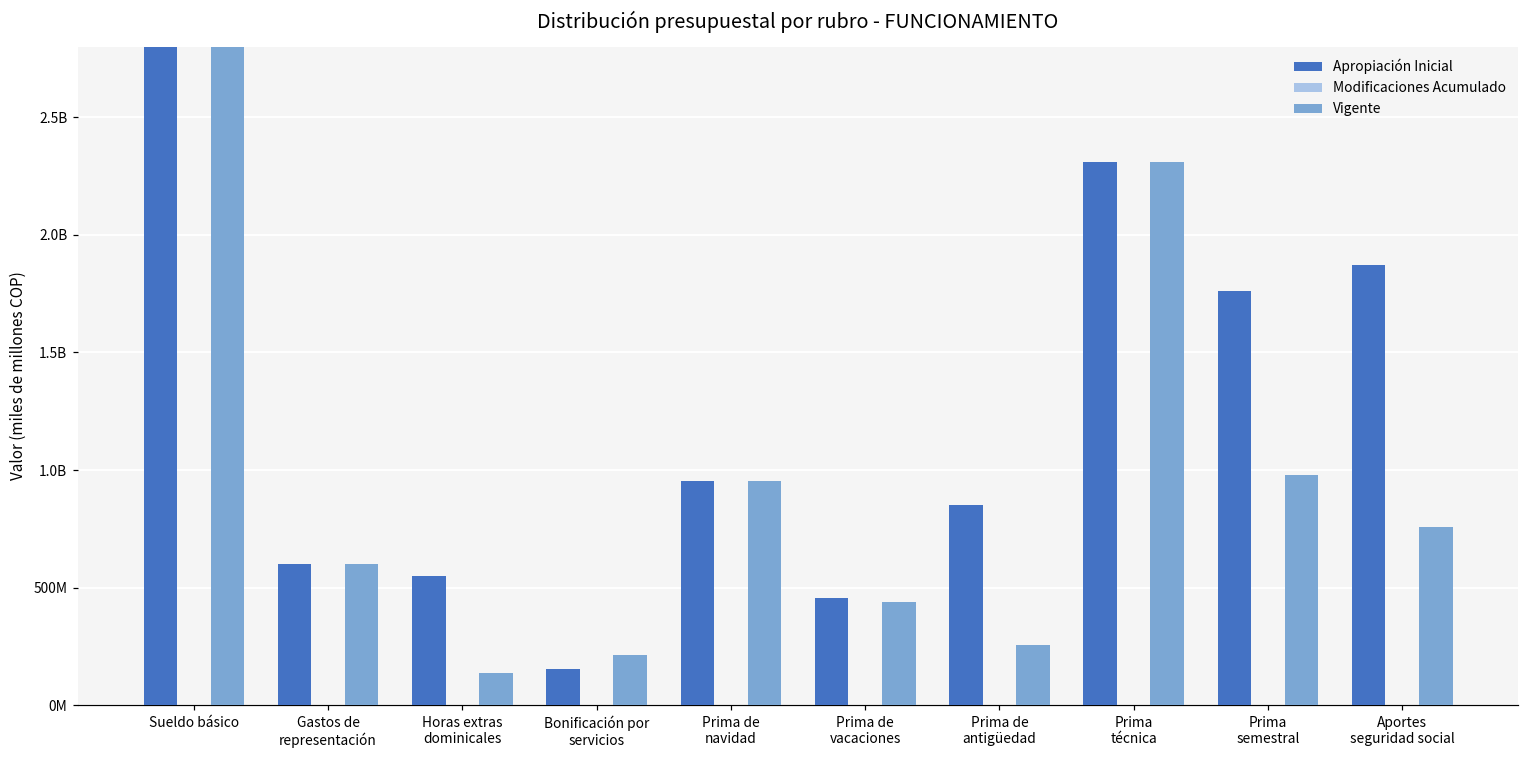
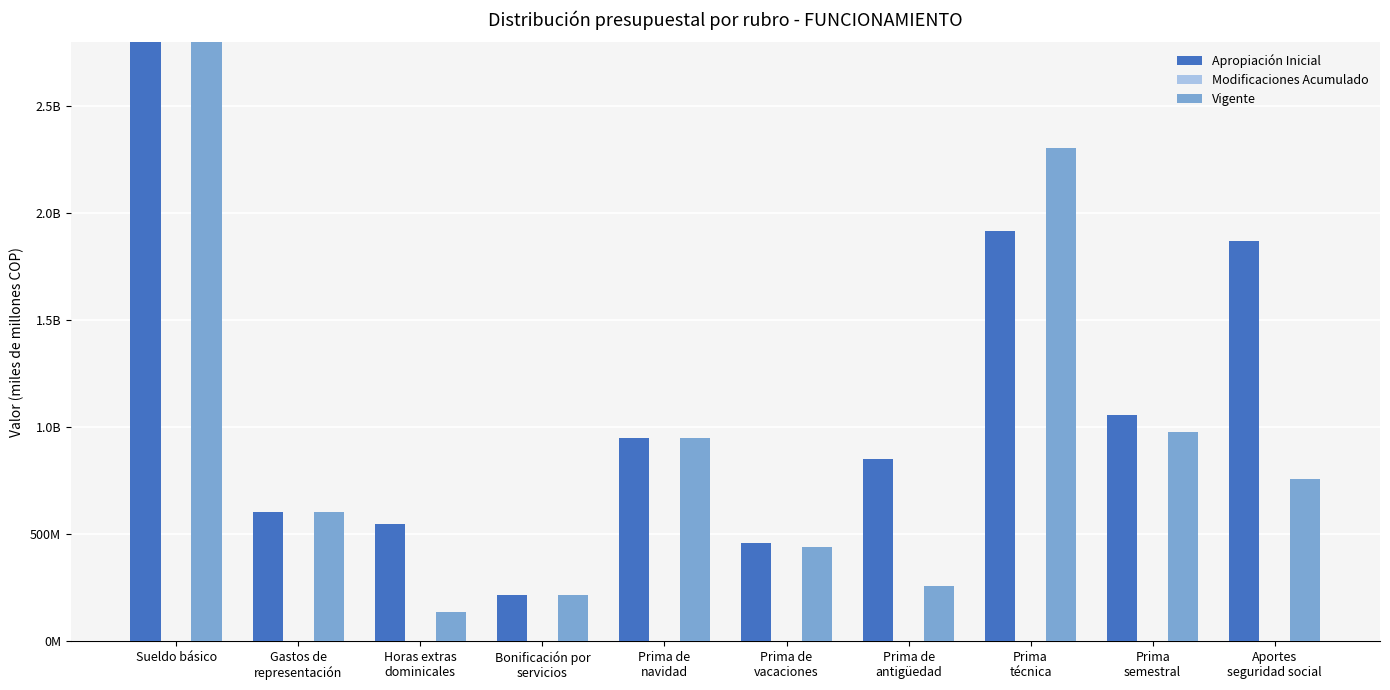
Apropiación Inicial, Bonificación por servicios: 150000000 -> 220000000
Apropiación Inicial, Prima técnica: 2310000000 -> 1920000000
Apropiación Inicial, Prima semestral: 1760000000 -> 1060000000
